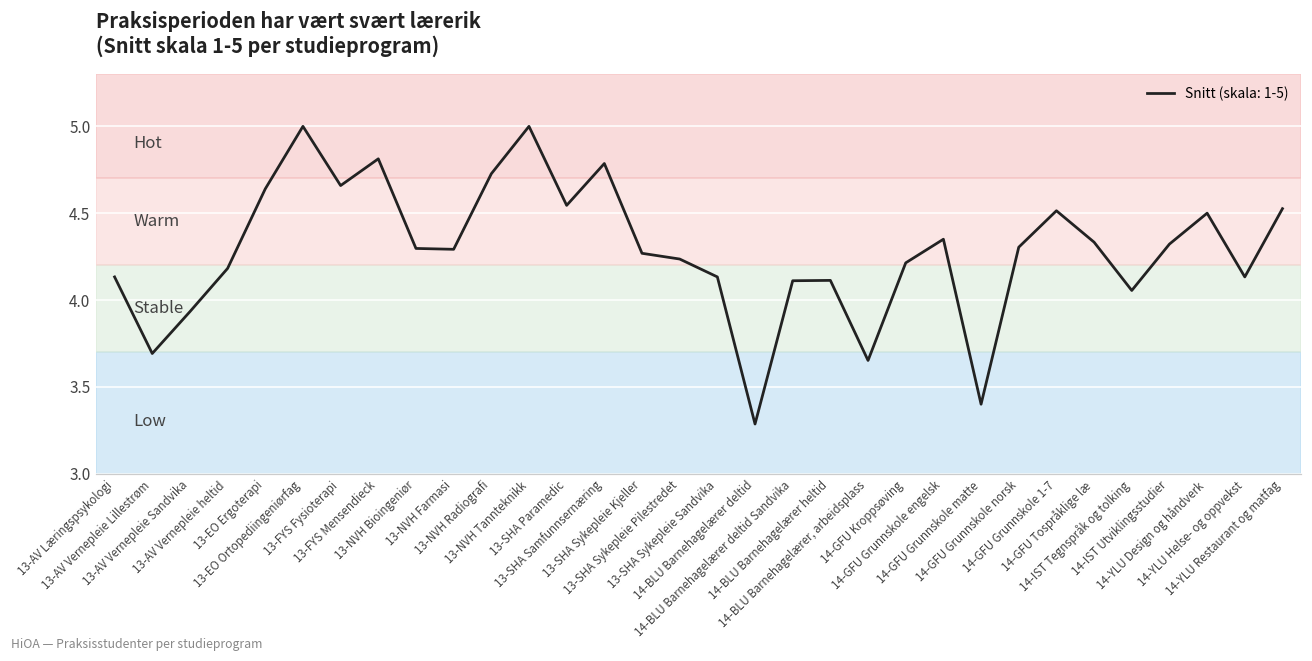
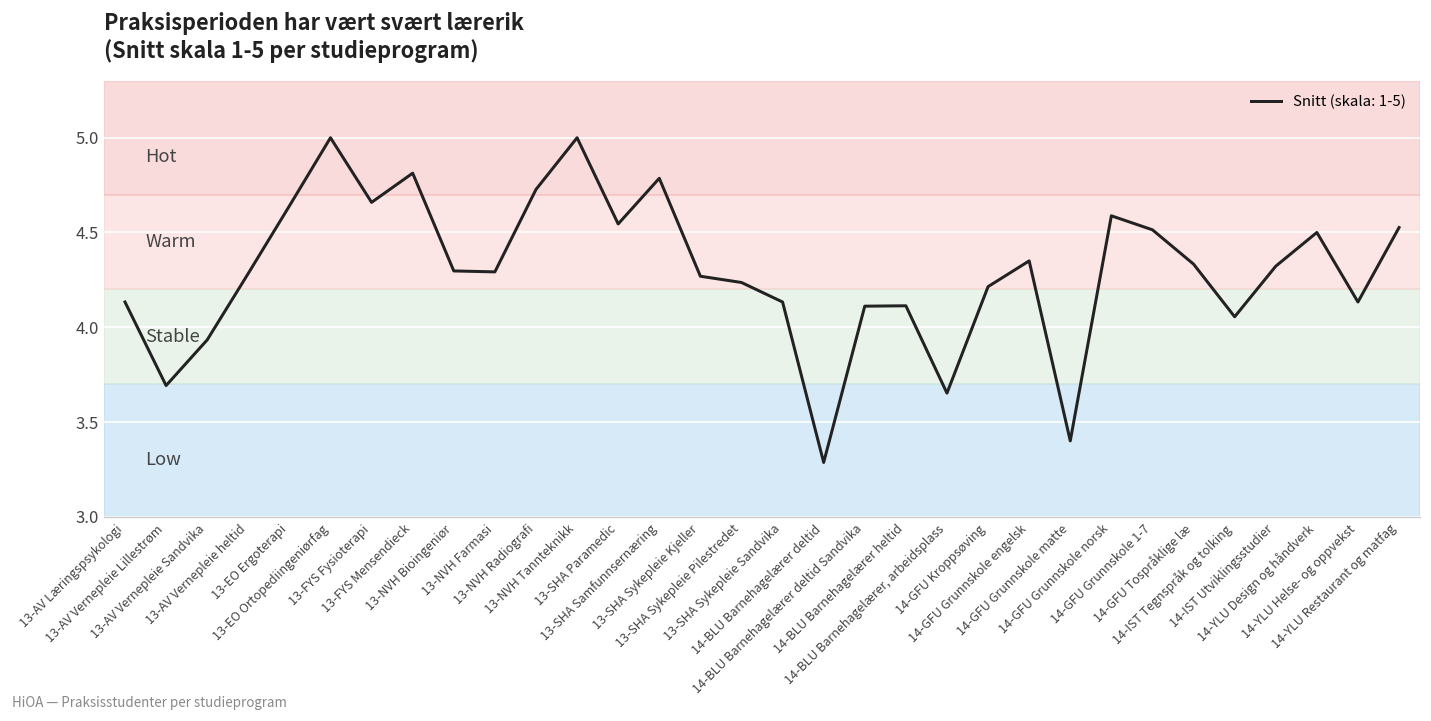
13-AV Vernepleie heltid: 4.18 -> 4.28
14-GFU Grunnskole norsk: 4.30 -> 4.59
